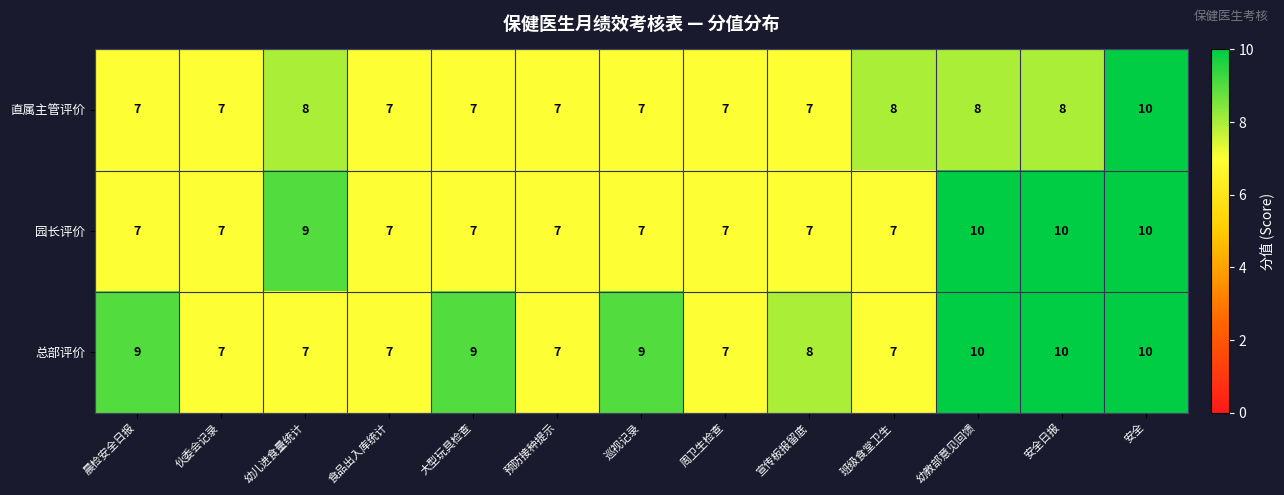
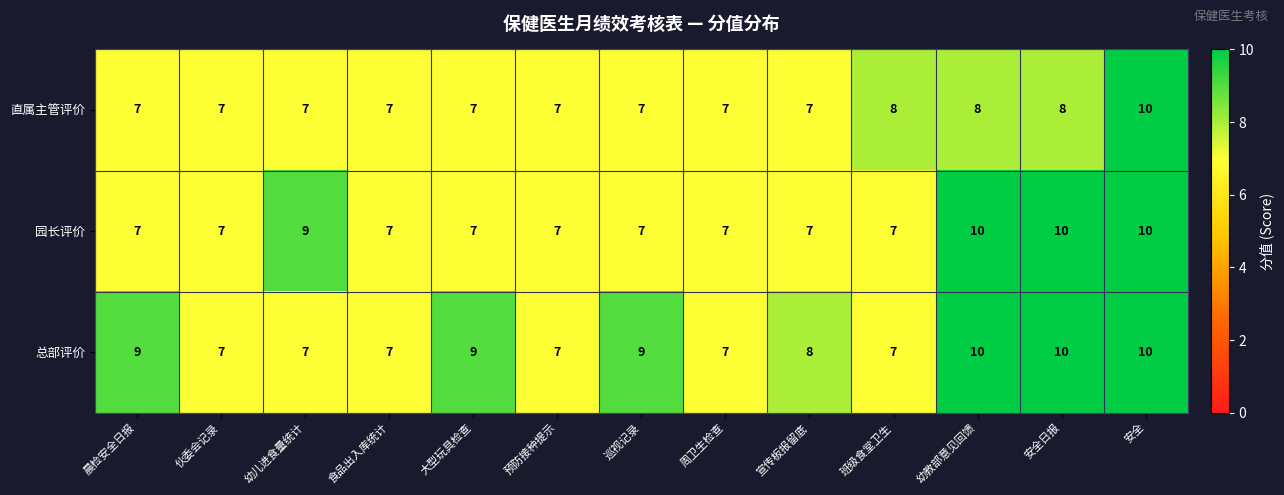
直属主管评价, 幼儿进食量统计: 8 -> 7
